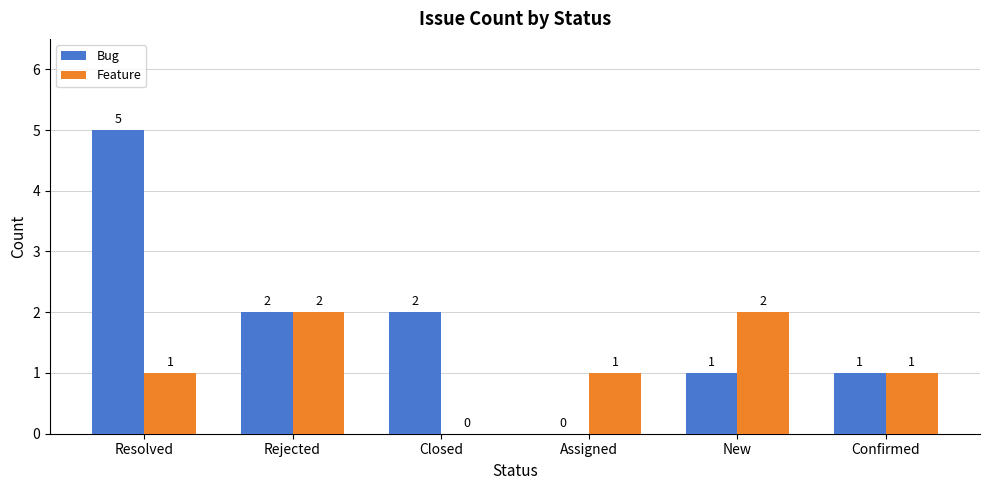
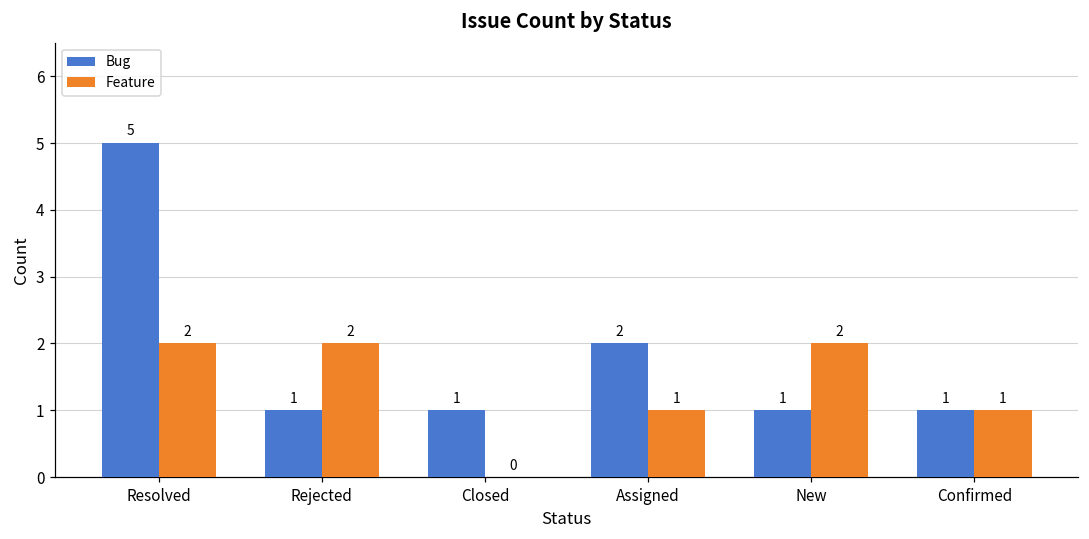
Feature, Resolved: 1 -> 2
Bug, Rejected: 2 -> 1
Bug, Closed: 2 -> 1
Bug, Assigned: 0 -> 2
